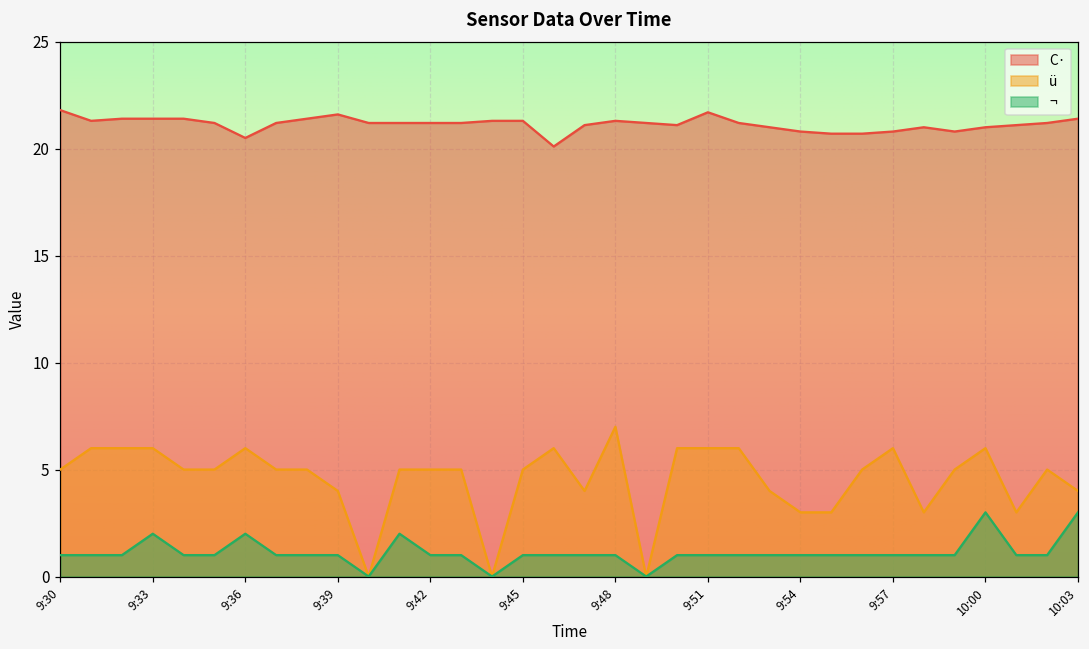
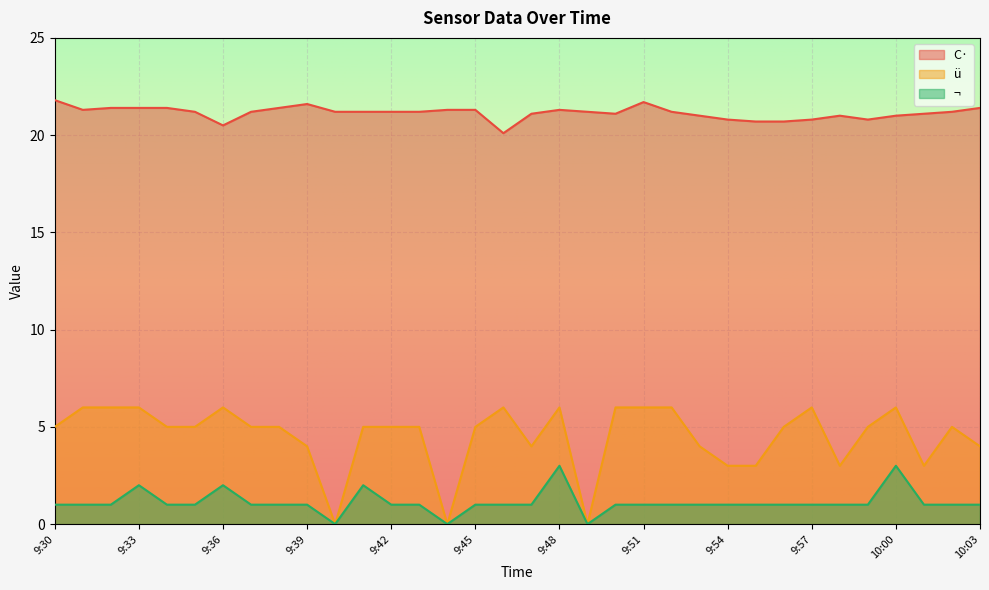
ü, 9:48: 7 -> 6
¬, 9:48: 1 -> 3
¬, 10:03: 3 -> 1
